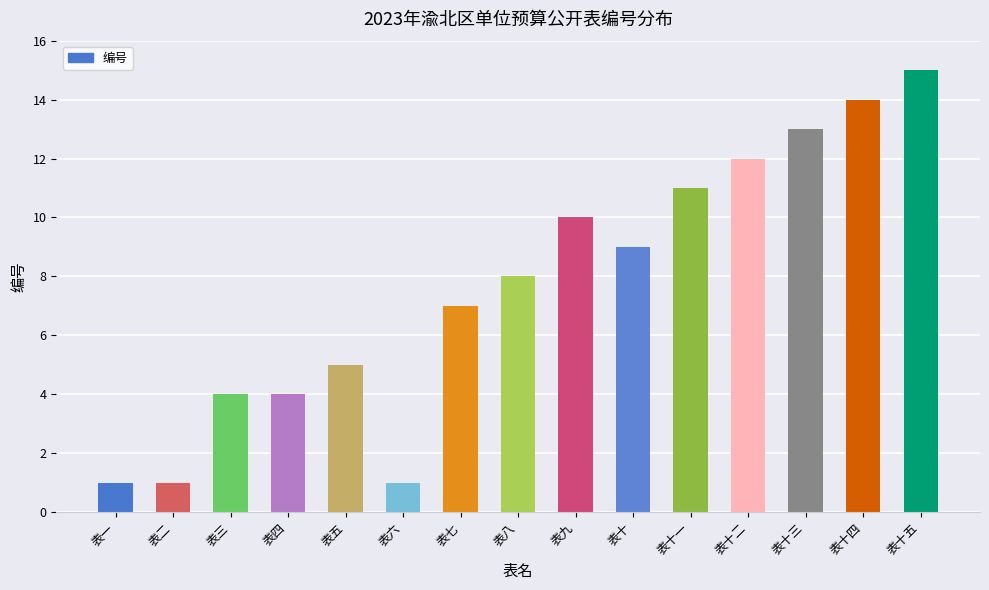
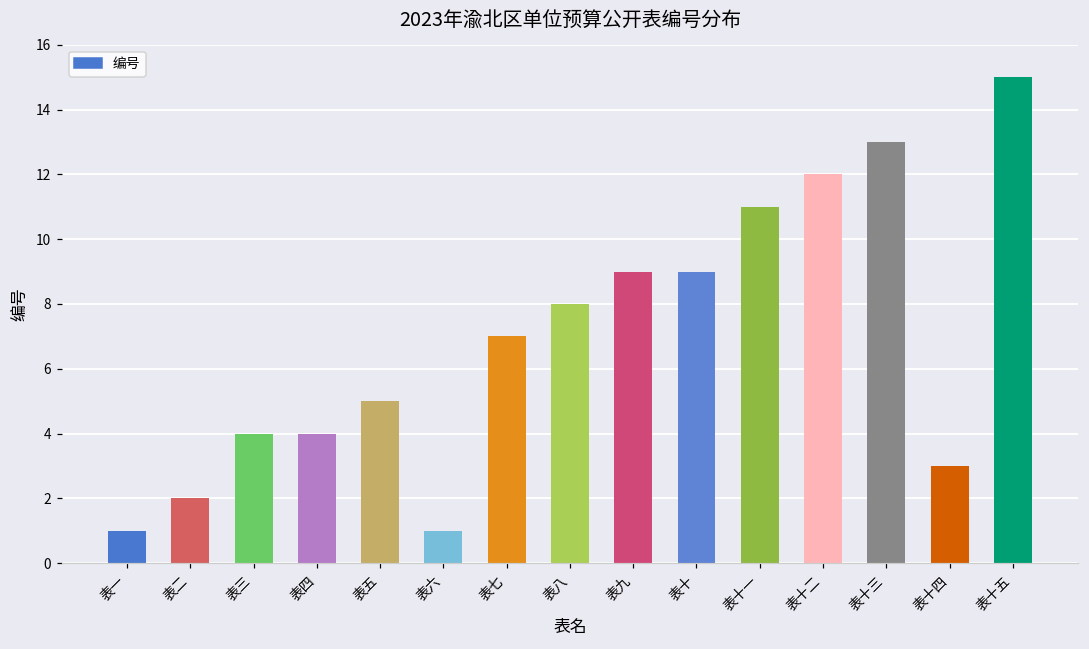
表二: 1 -> 2
表九: 10 -> 9
表十四: 14 -> 3
